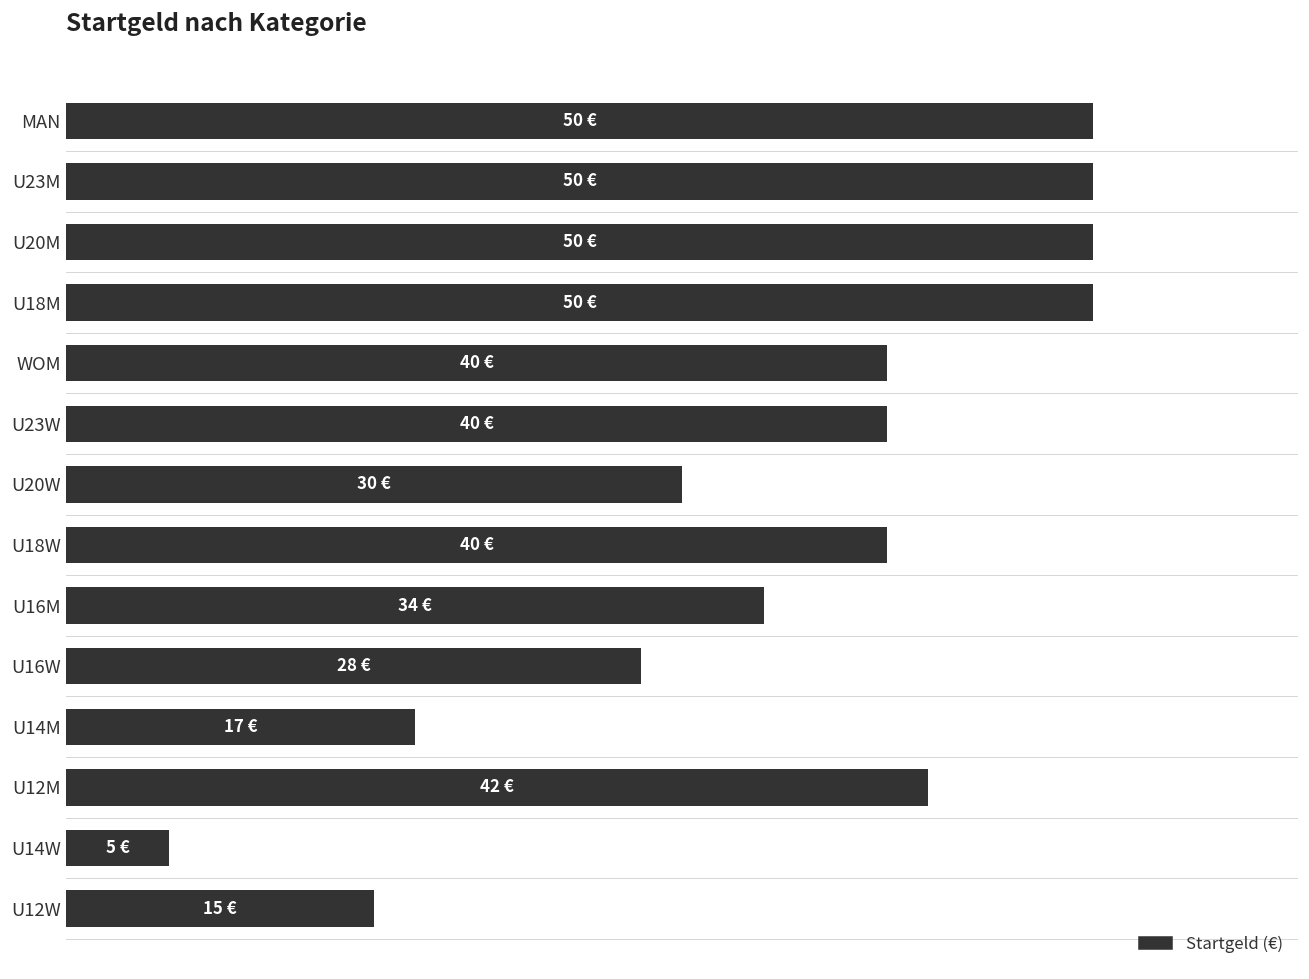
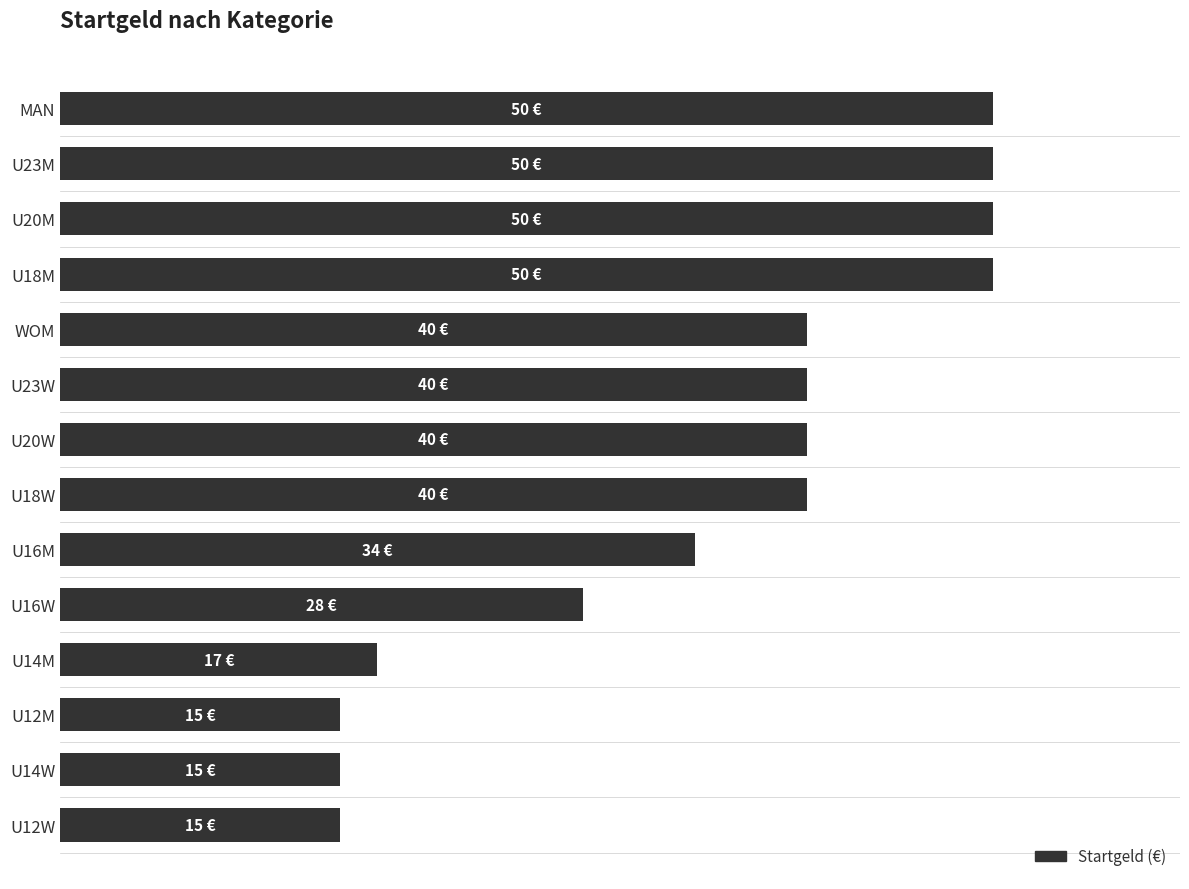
U20W: 30 -> 40
U12M: 42 -> 15
U14W: 5 -> 15
